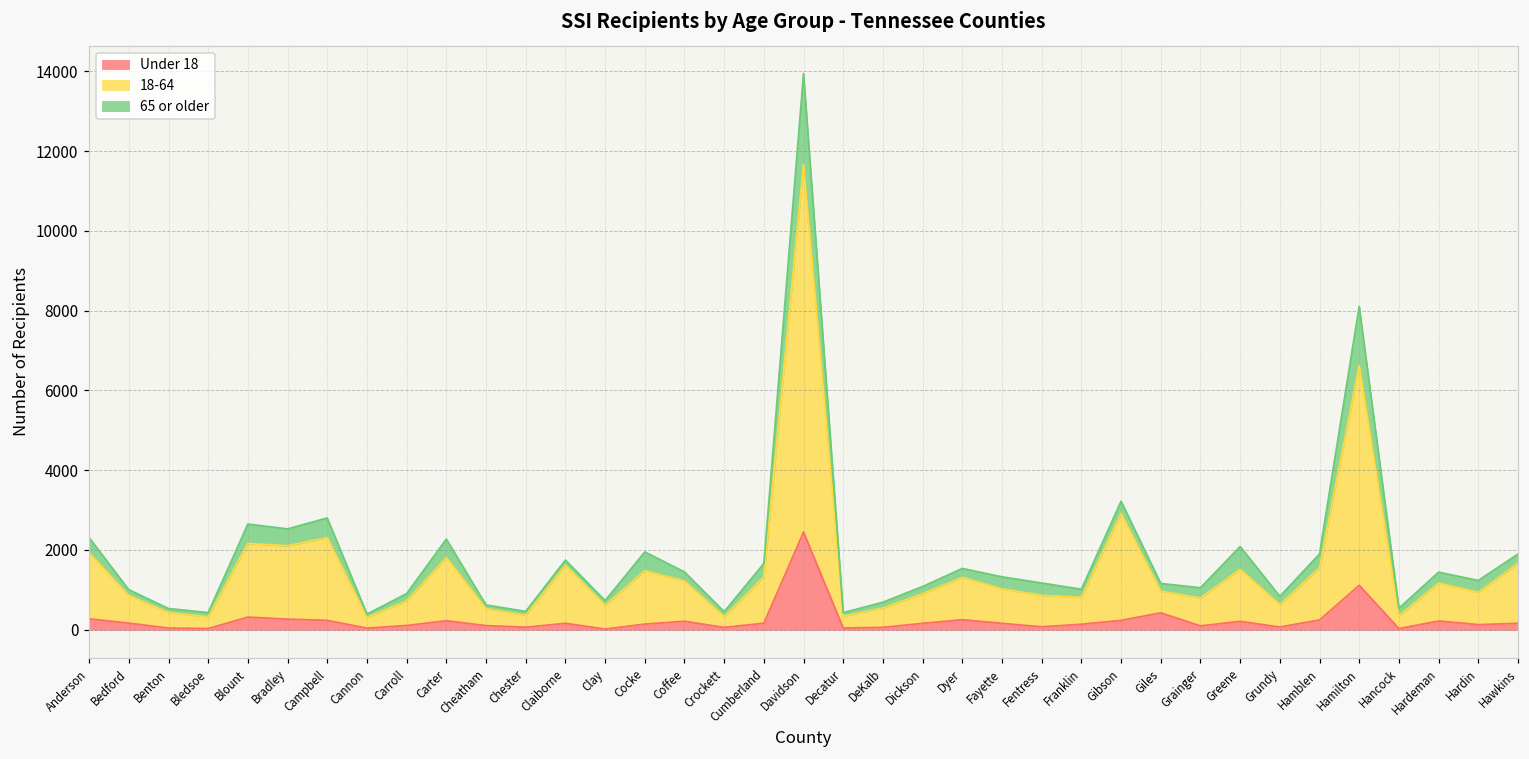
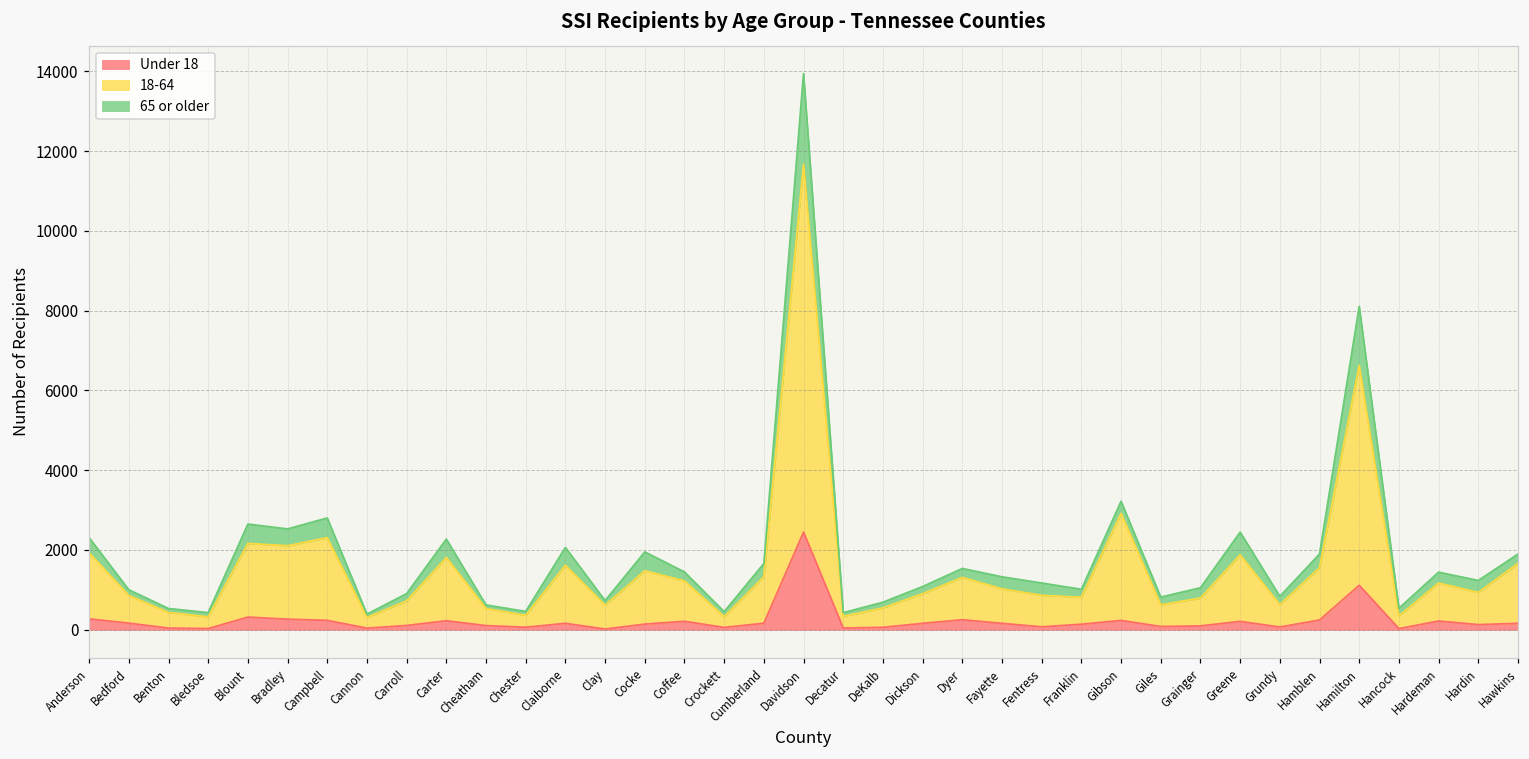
65 or older, Claiborne: 100 -> 400
Under 18, Giles: 400 -> 100
18-64, Greene: 1300 -> 1700
